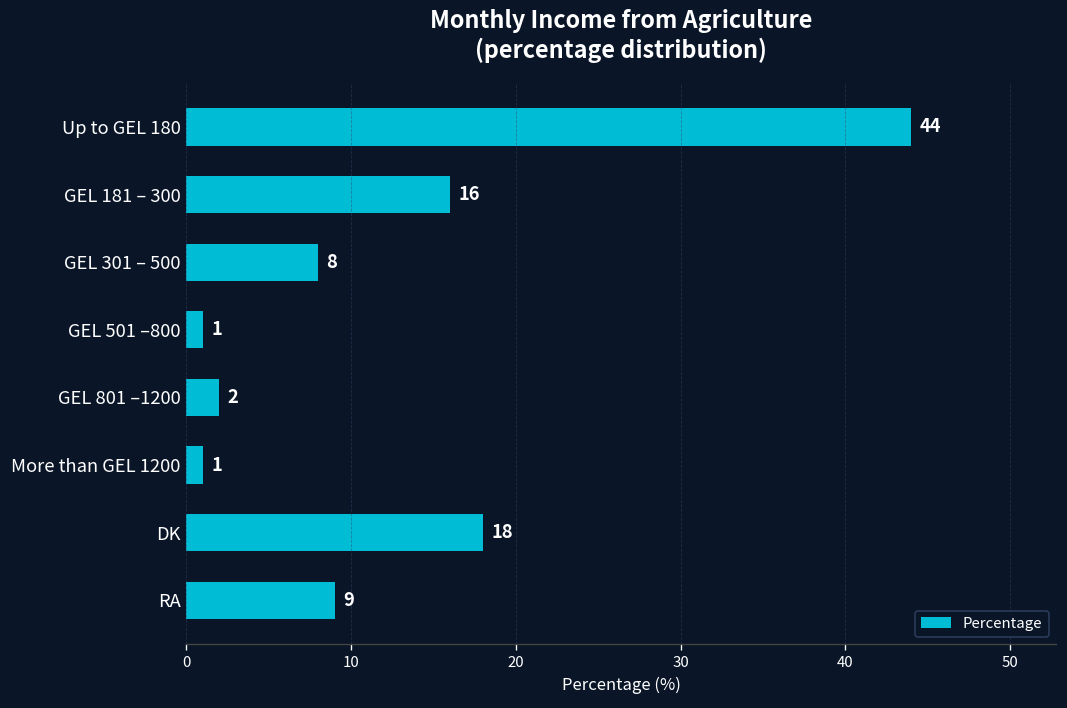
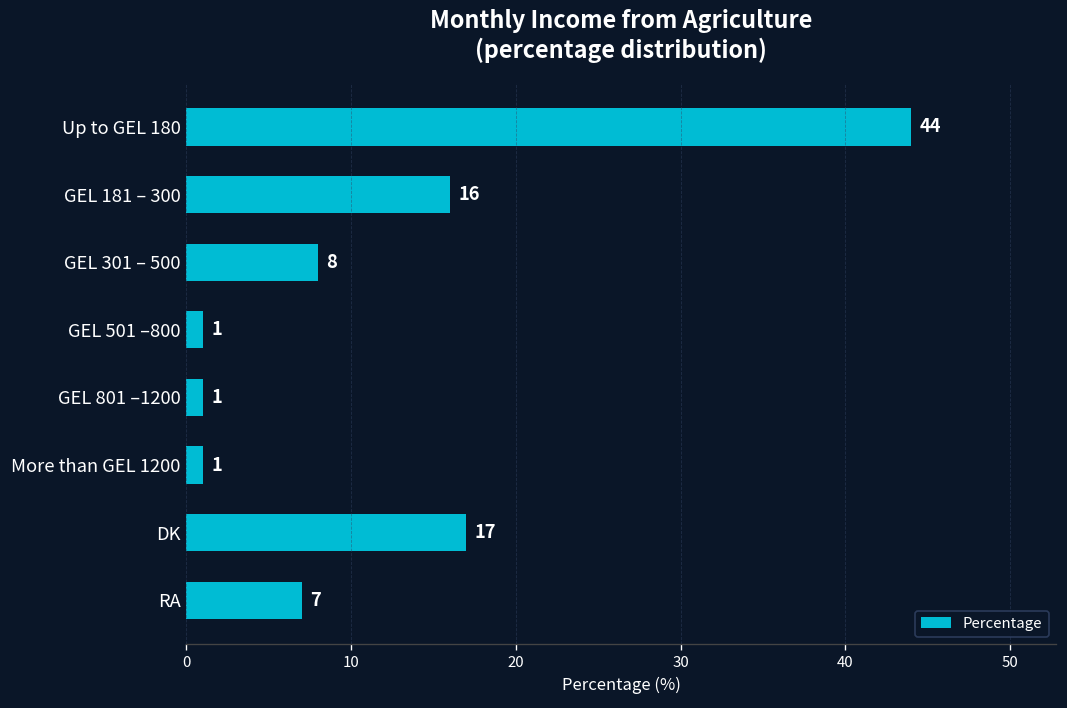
GEL 801 –1200: 2 -> 1
DK: 18 -> 17
RA: 9 -> 7
